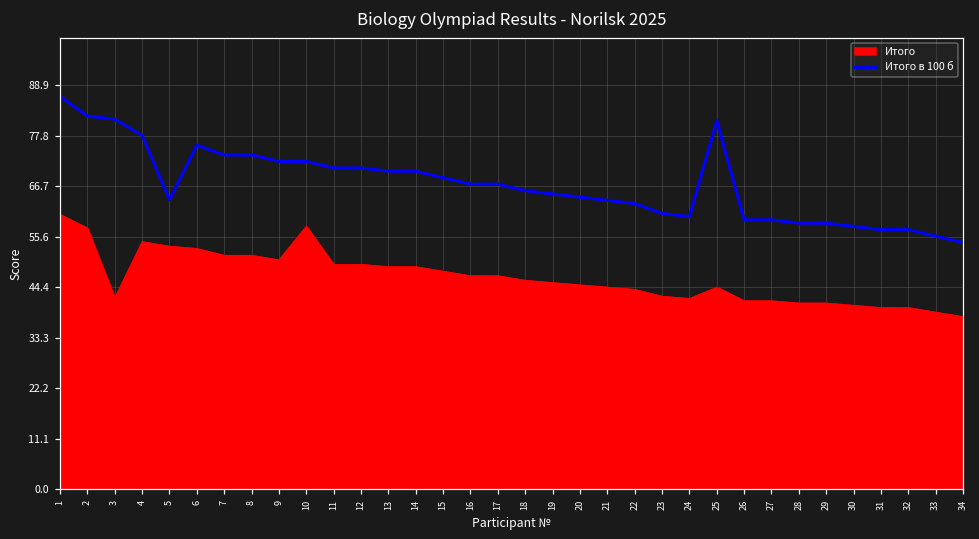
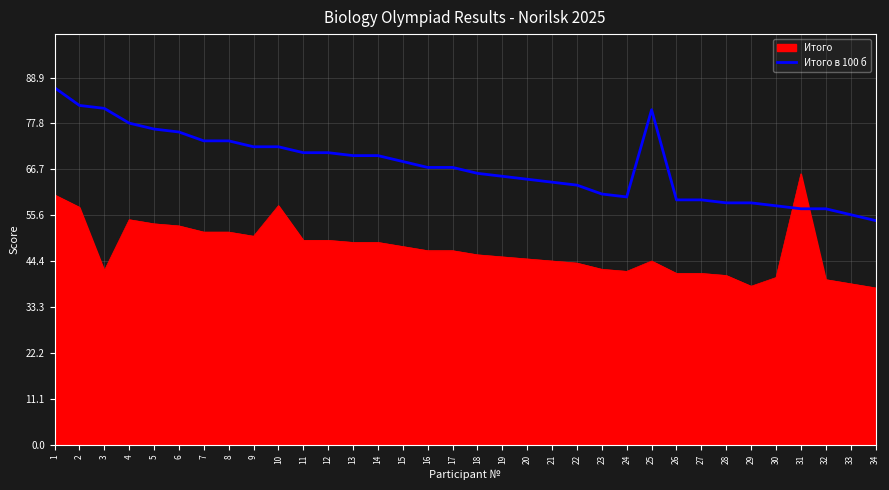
Итого в 100 б, 5: 64 -> 76
Итого, 29: 41 -> 38
Итого, 31: 40 -> 66
